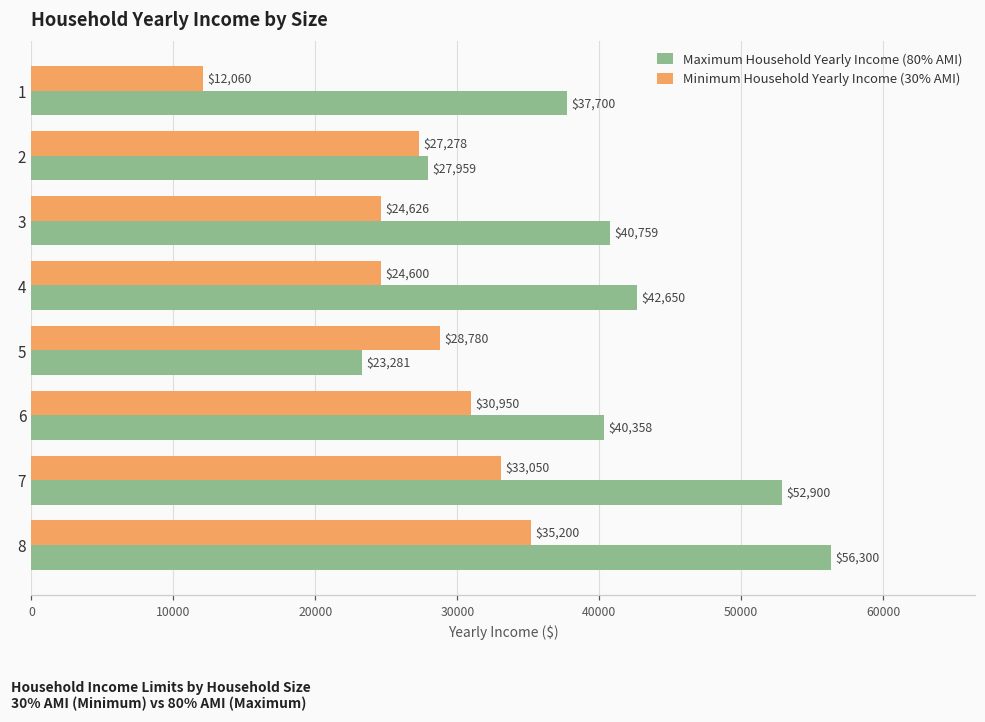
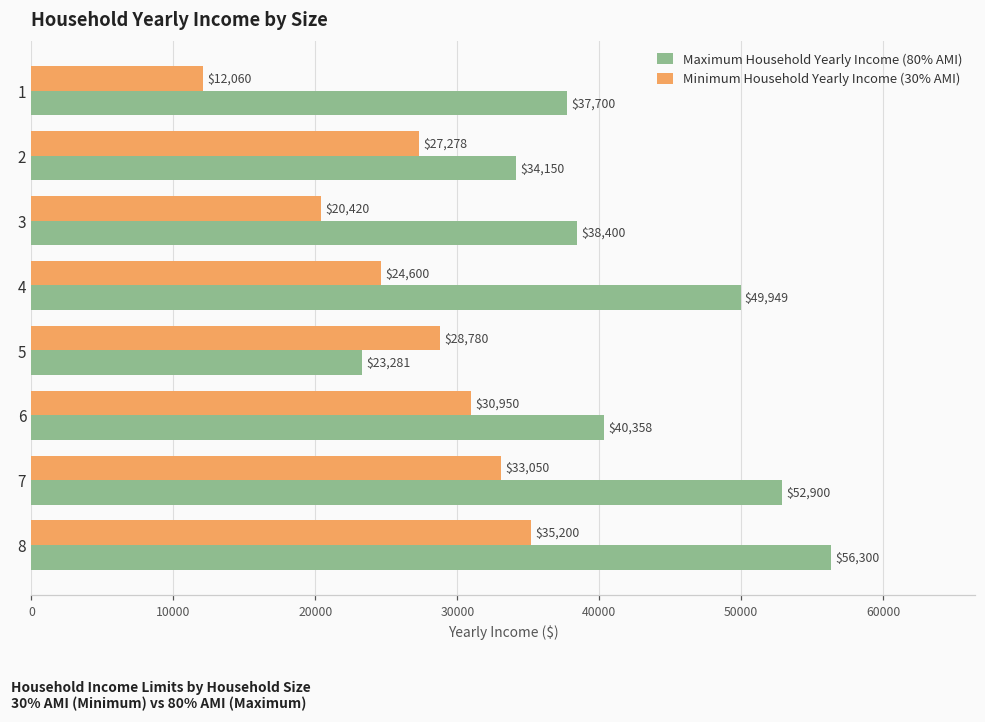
Maximum Household Yearly Income (80% AMI), 2: $27,959 -> $34,150
Minimum Household Yearly Income (30% AMI), 3: $24,626 -> $20,420
Maximum Household Yearly Income (80% AMI), 3: $40,759 -> $38,400
Maximum Household Yearly Income (80% AMI), 4: $42,650 -> $49,949
